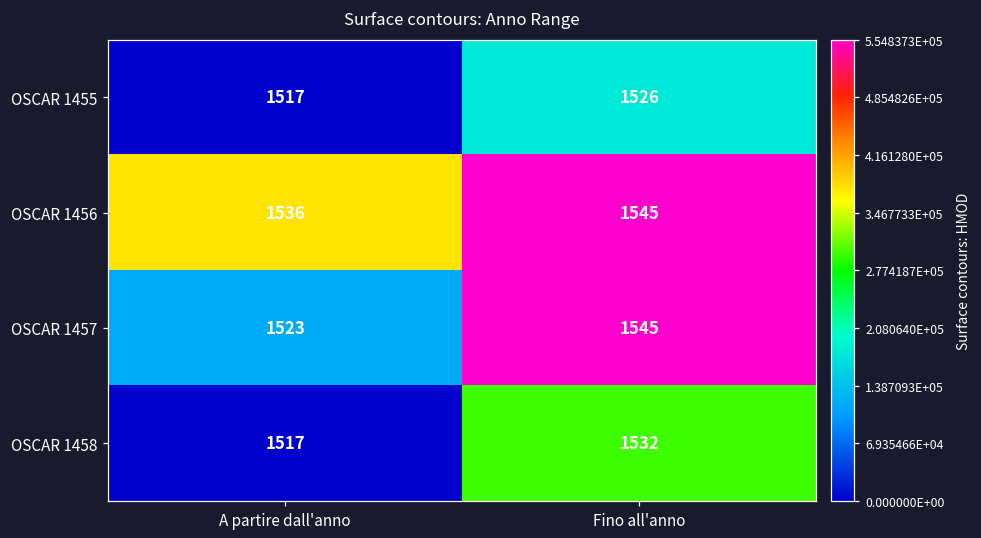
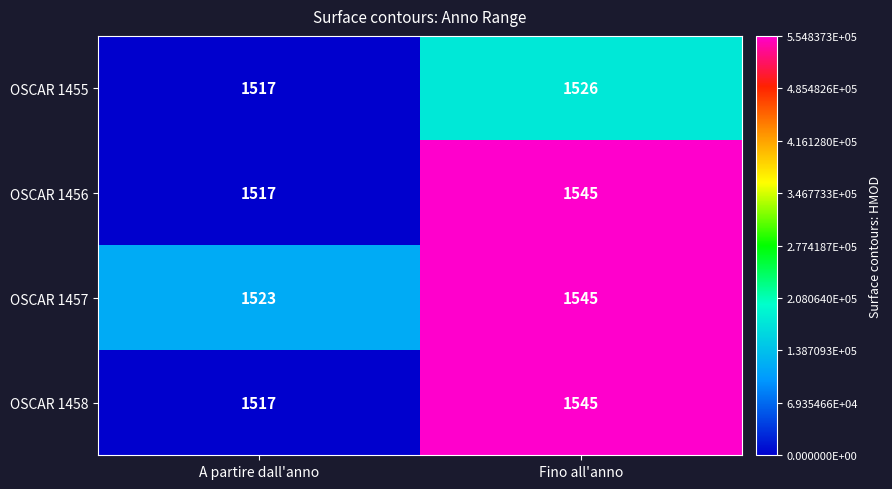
OSCAR 1456, A partire dall'anno: 1536 -> 1517
OSCAR 1458, Fino all'anno: 1532 -> 1545
